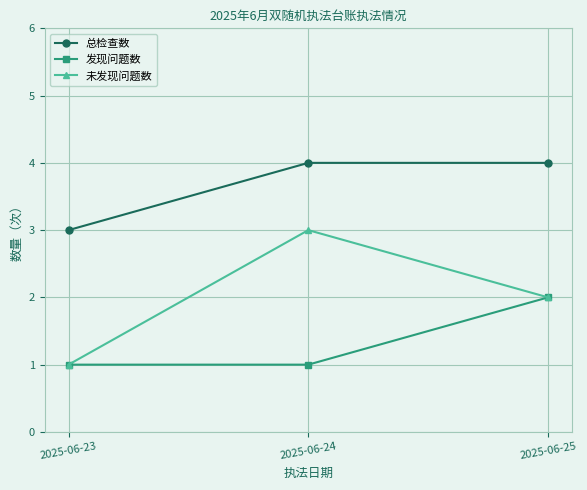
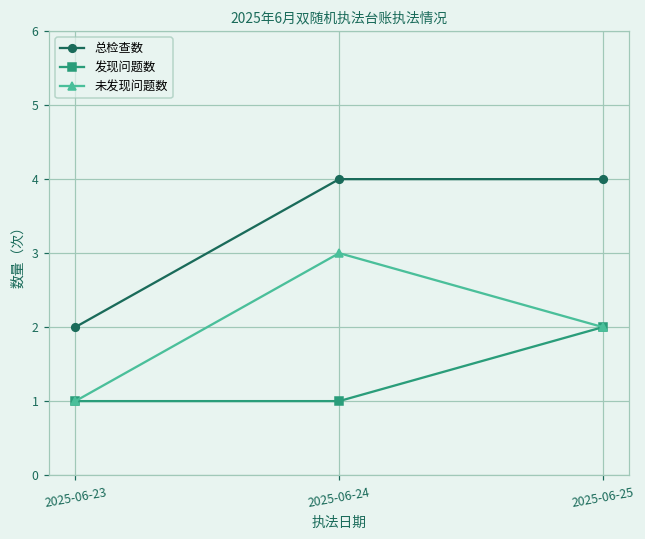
总检查数, 2025-06-23: 3 -> 2
